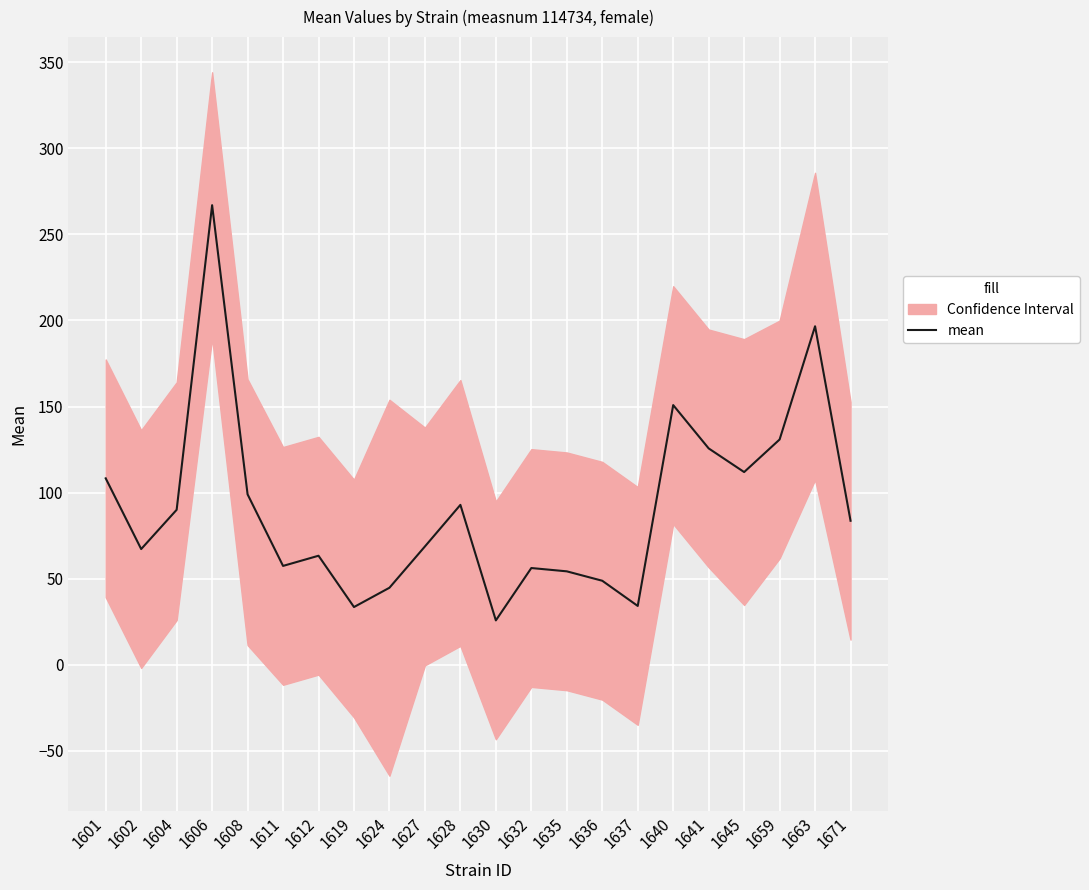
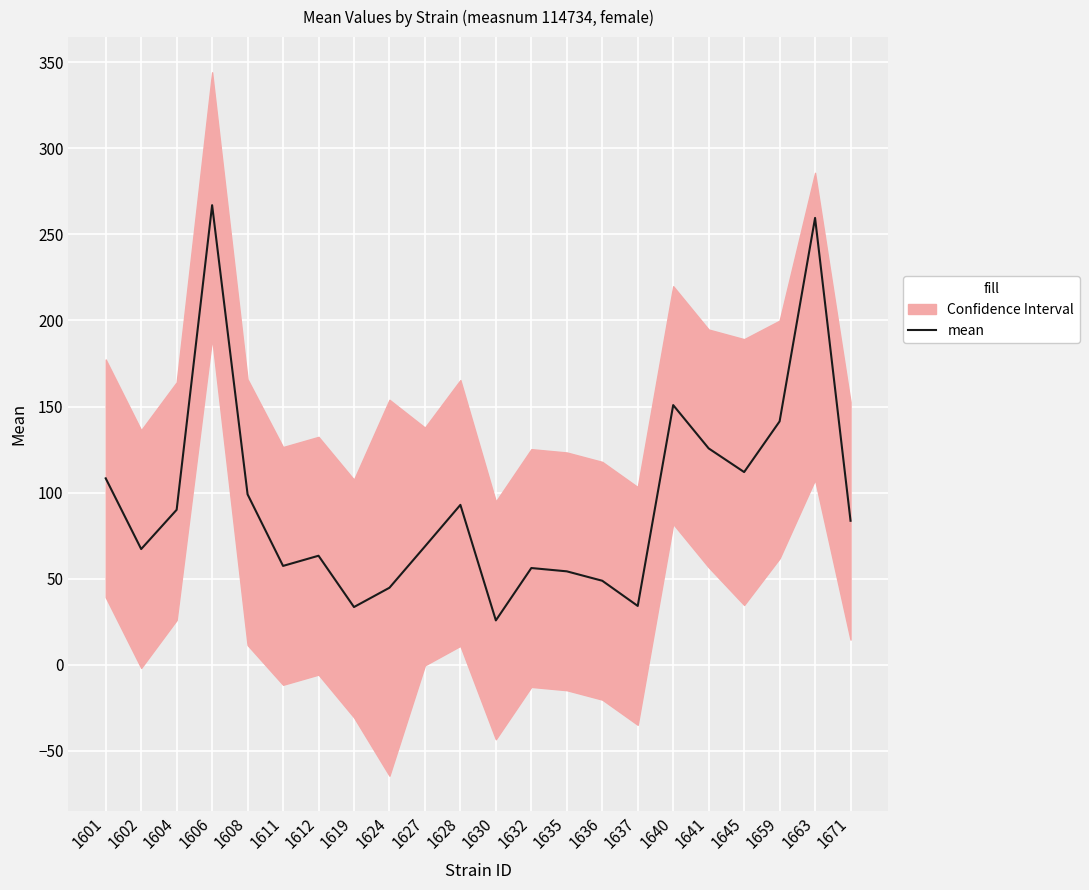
mean, 1659: 131 -> 141
mean, 1663: 197 -> 260
